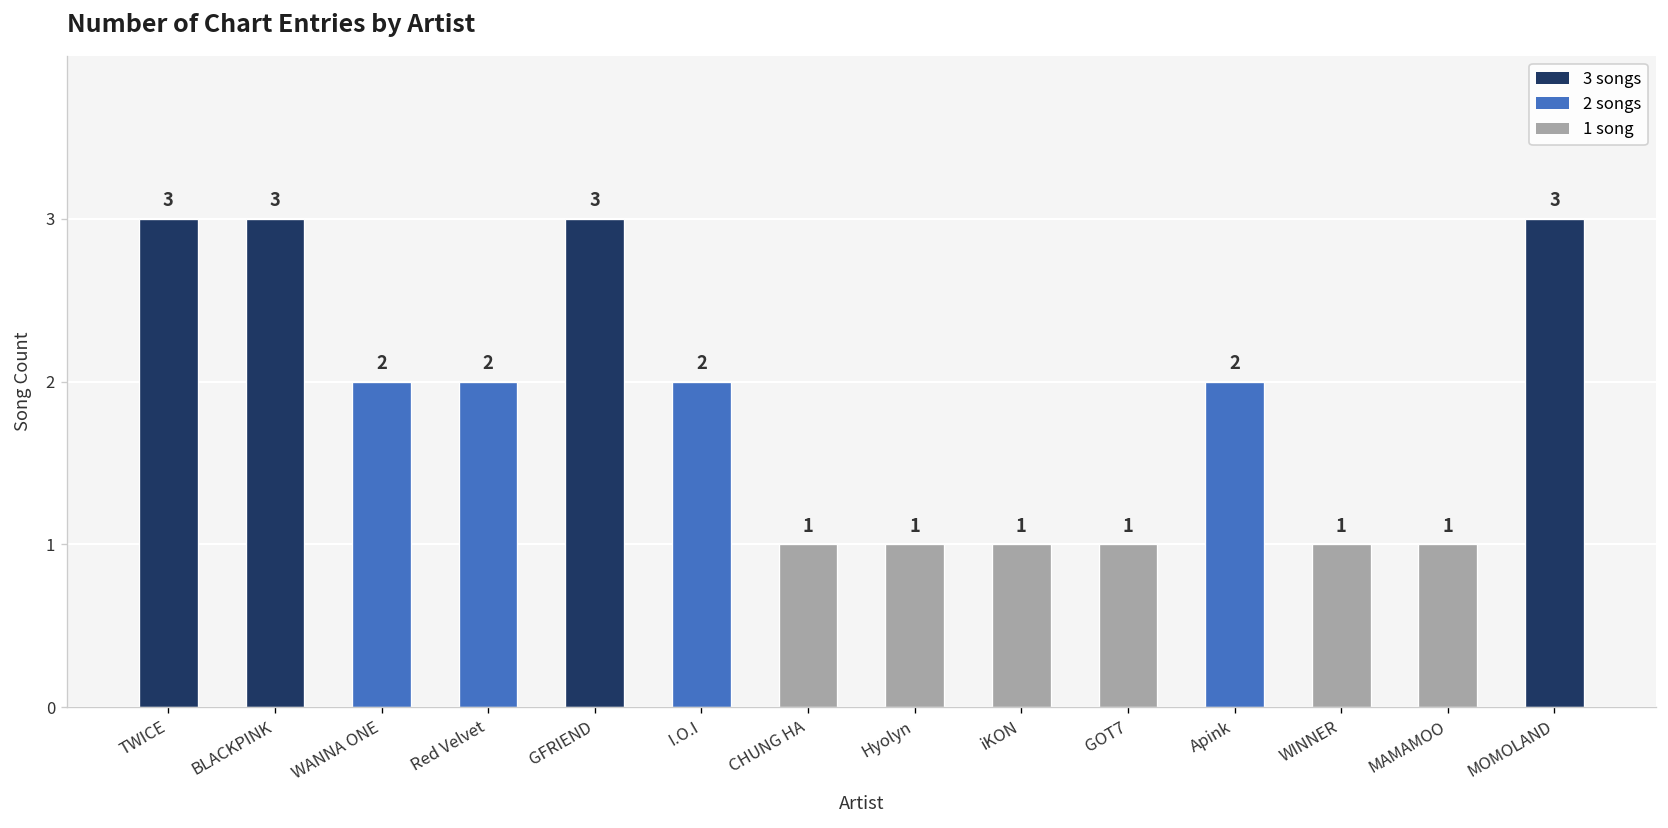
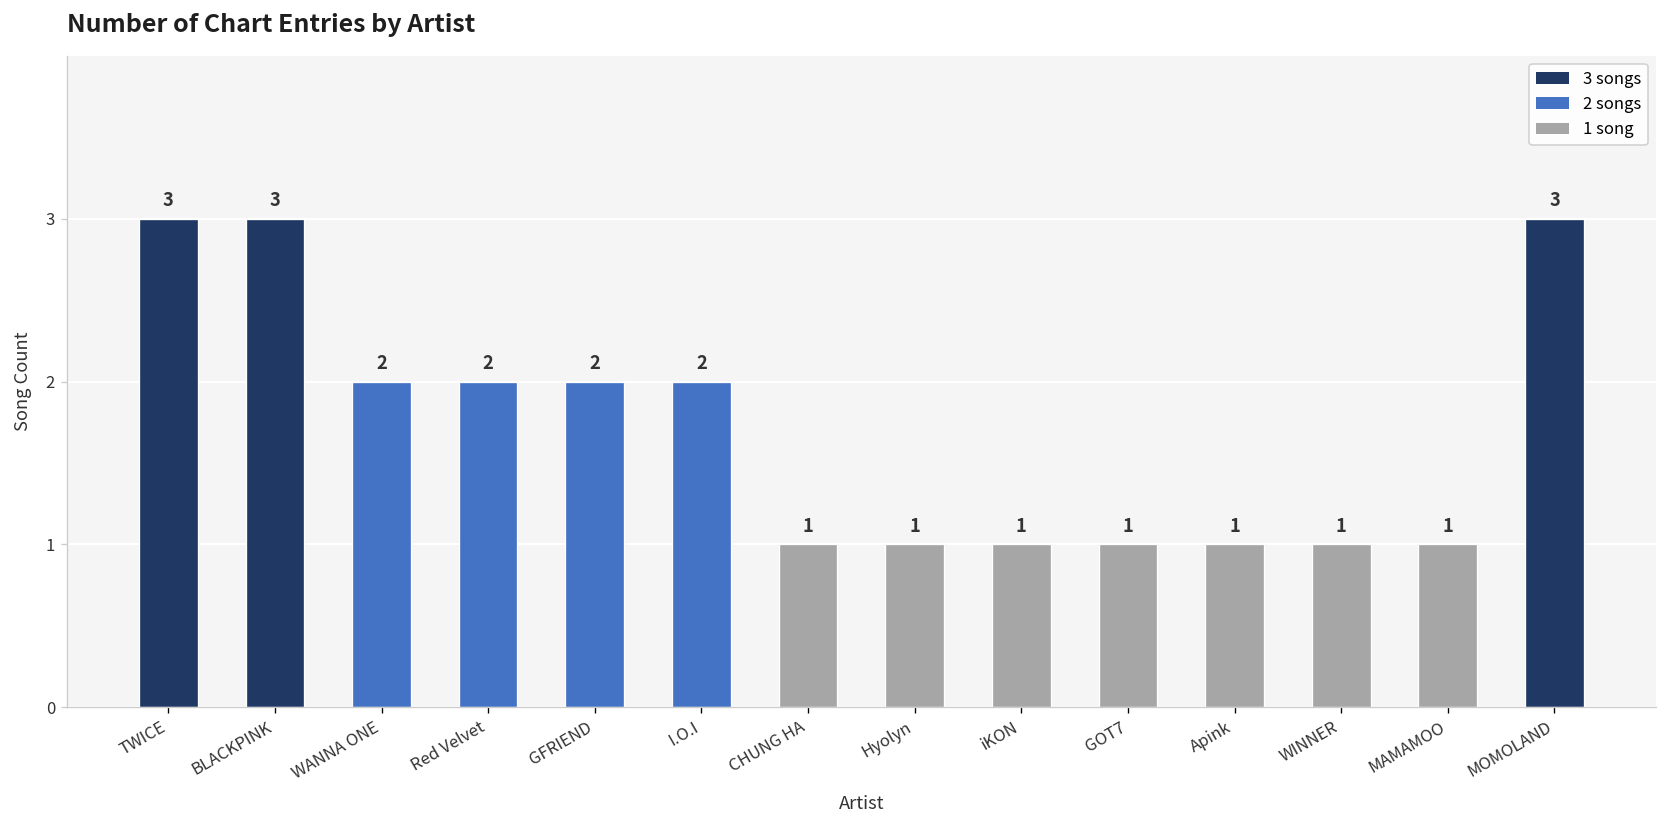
GFRIEND: 3 -> 2
Apink: 2 -> 1
